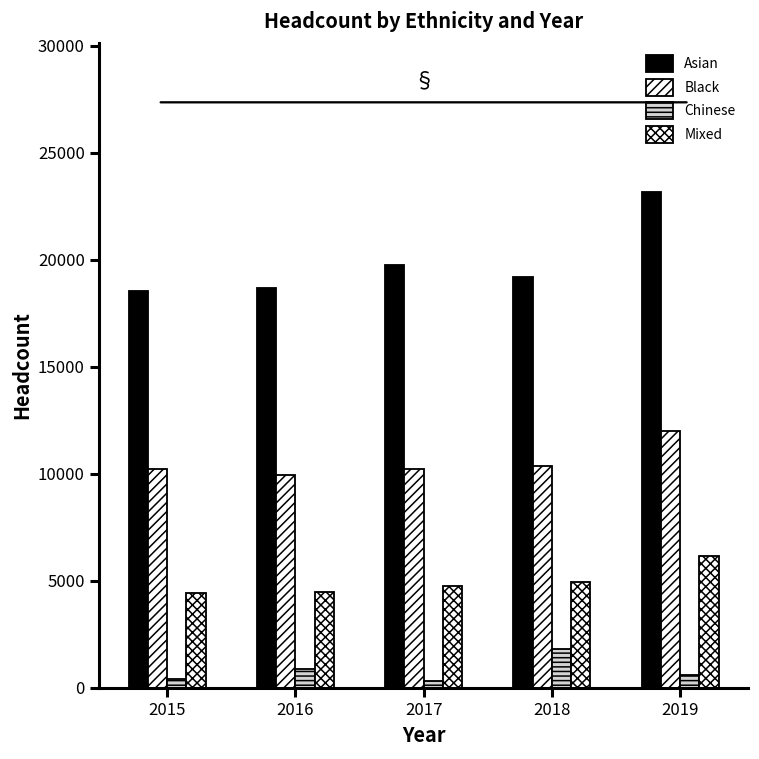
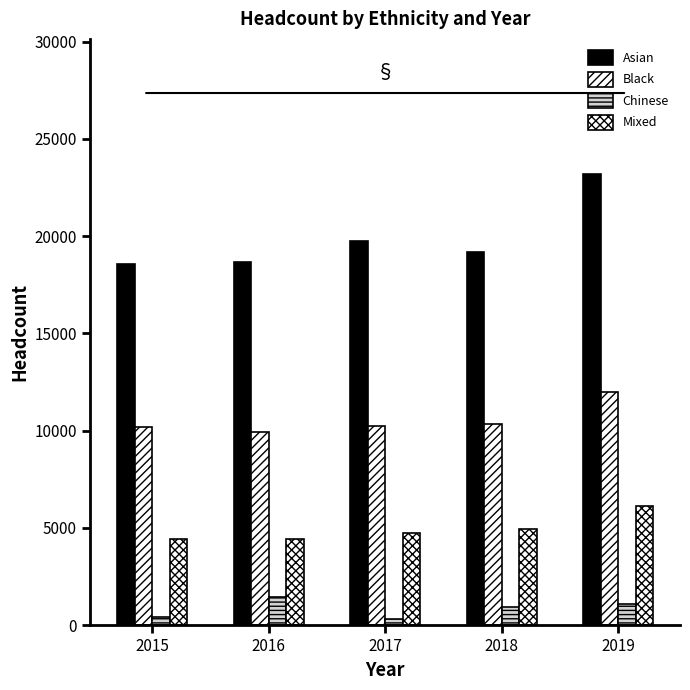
Chinese, 2016: 900 -> 1500
Chinese, 2018: 1800 -> 1000
Chinese, 2019: 600 -> 1100
